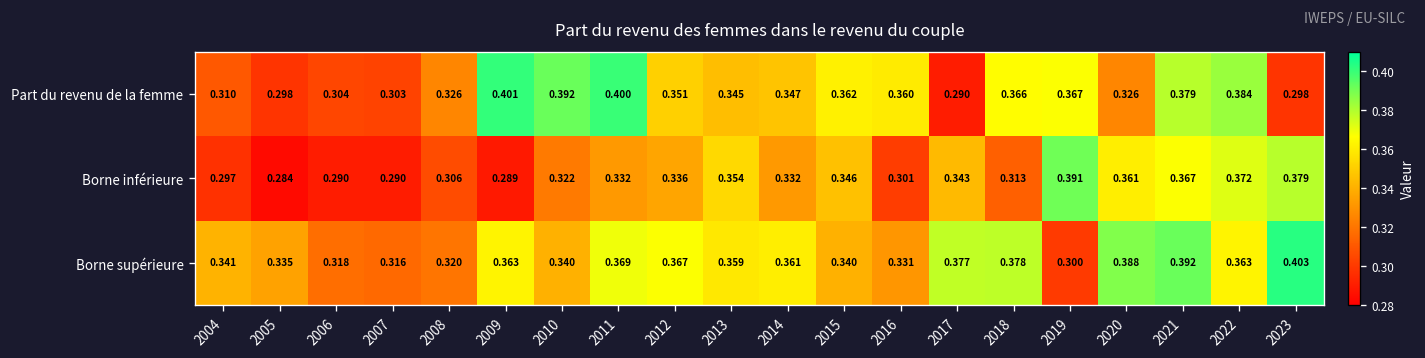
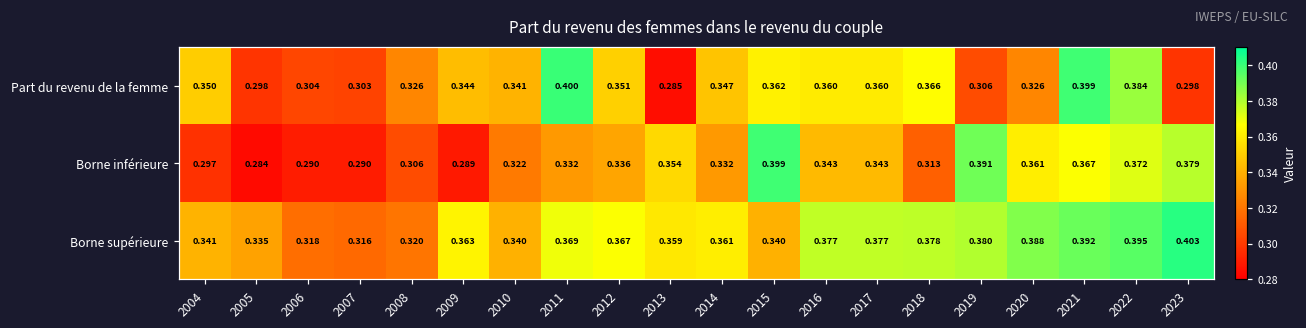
Part du revenu de la femme, 2004: 0.310 -> 0.350
Part du revenu de la femme, 2009: 0.401 -> 0.344
Part du revenu de la femme, 2010: 0.392 -> 0.341
Part du revenu de la femme, 2013: 0.345 -> 0.285
Part du revenu de la femme, 2017: 0.290 -> 0.360
Part du revenu de la femme, 2019: 0.367 -> 0.306
Part du revenu de la femme, 2021: 0.379 -> 0.399
Borne inférieure, 2015: 0.346 -> 0.399
Borne inférieure, 2016: 0.301 -> 0.343
Borne supérieure, 2016: 0.331 -> 0.377
Borne supérieure, 2019: 0.300 -> 0.380
Borne supérieure, 2022: 0.363 -> 0.395
